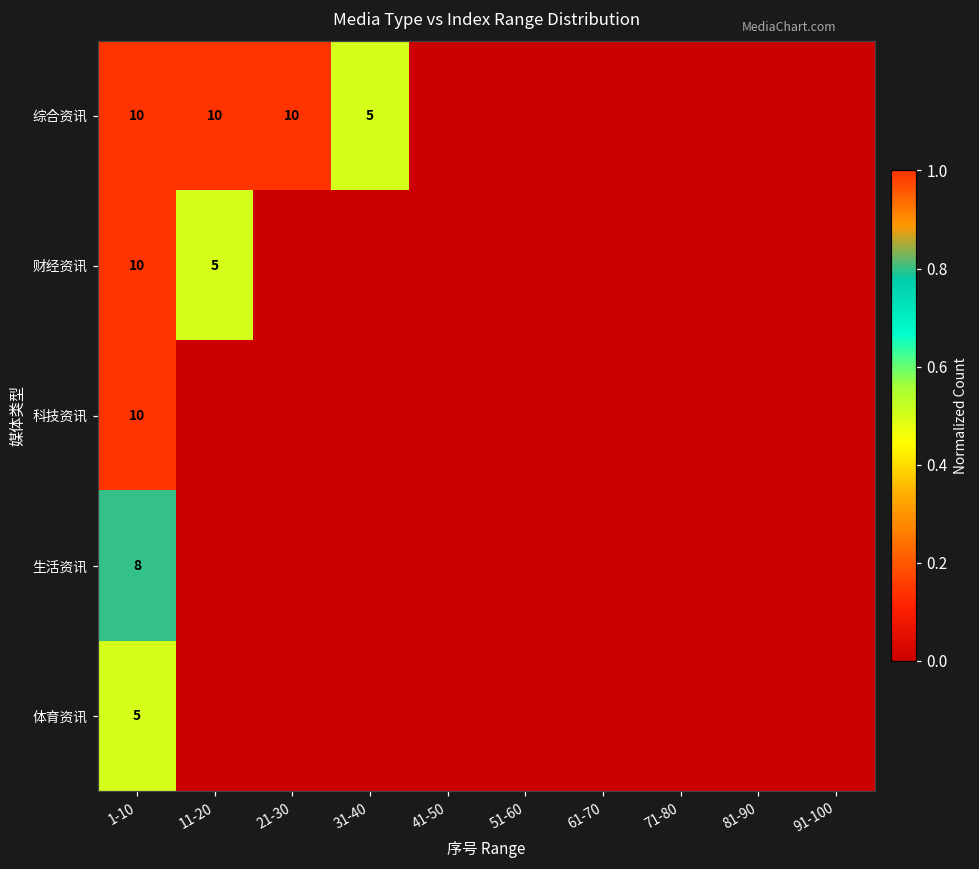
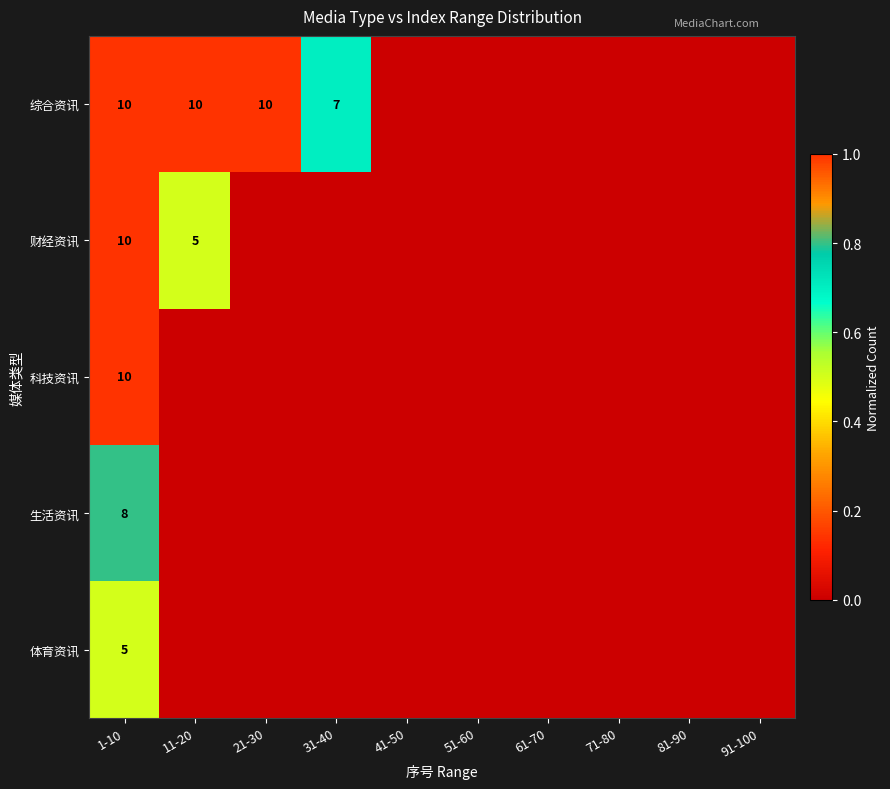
综合资讯, 31-40: 5 -> 7
